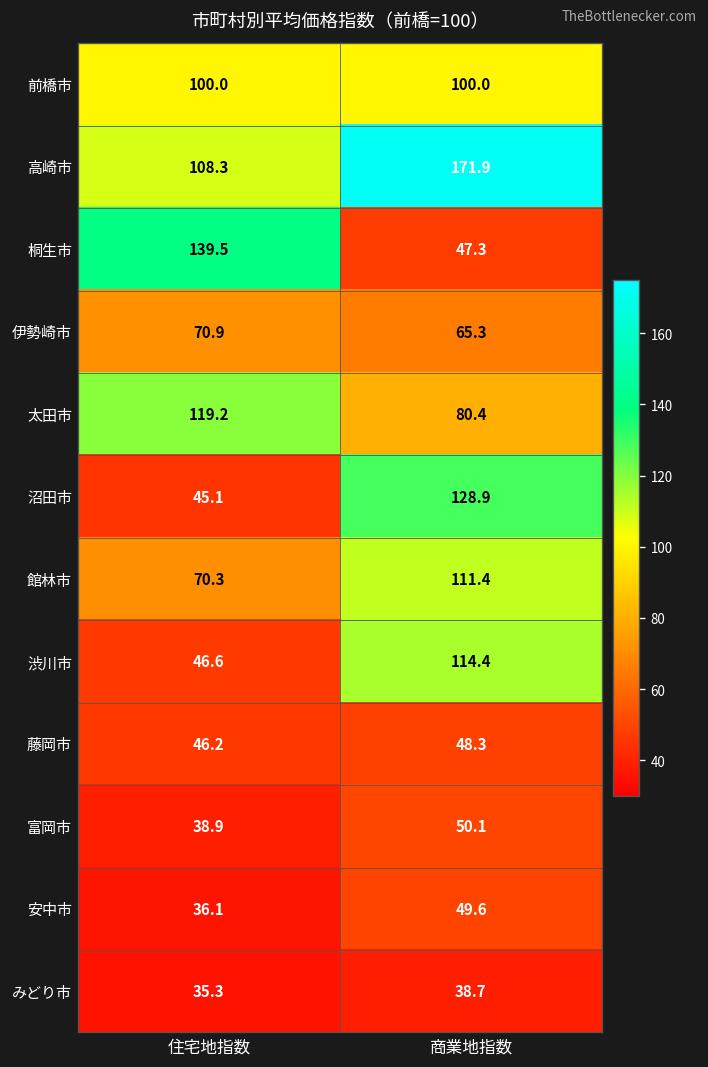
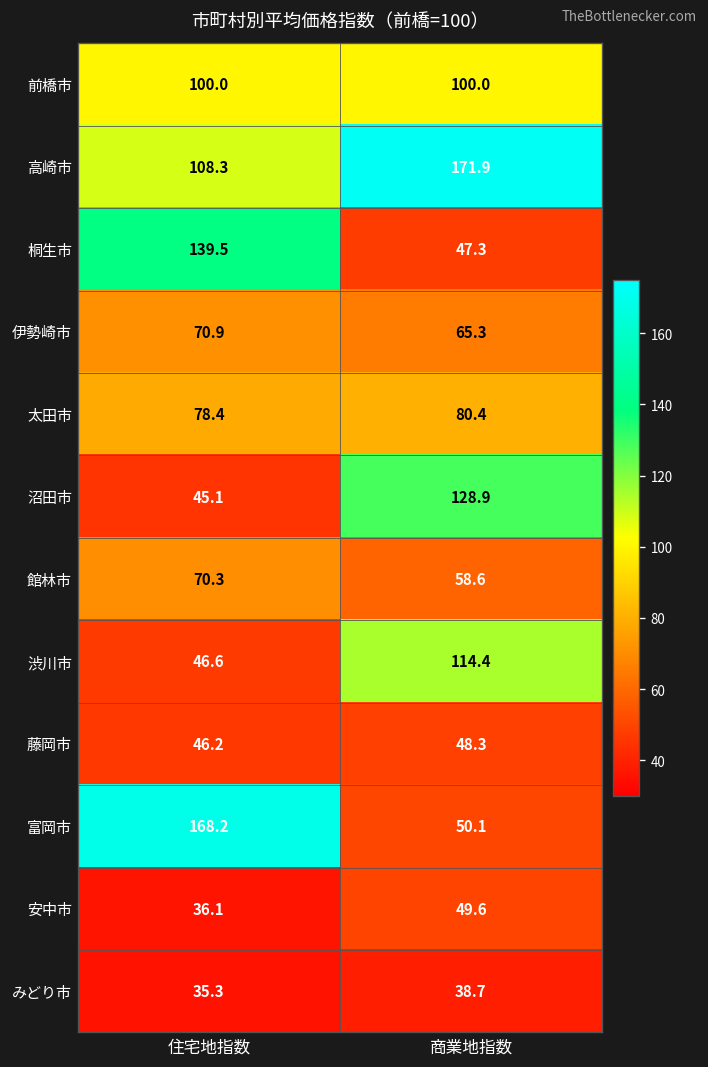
太田市, 住宅地指数: 119.2 -> 78.4
館林市, 商業地指数: 111.4 -> 58.6
富岡市, 住宅地指数: 38.9 -> 168.2
